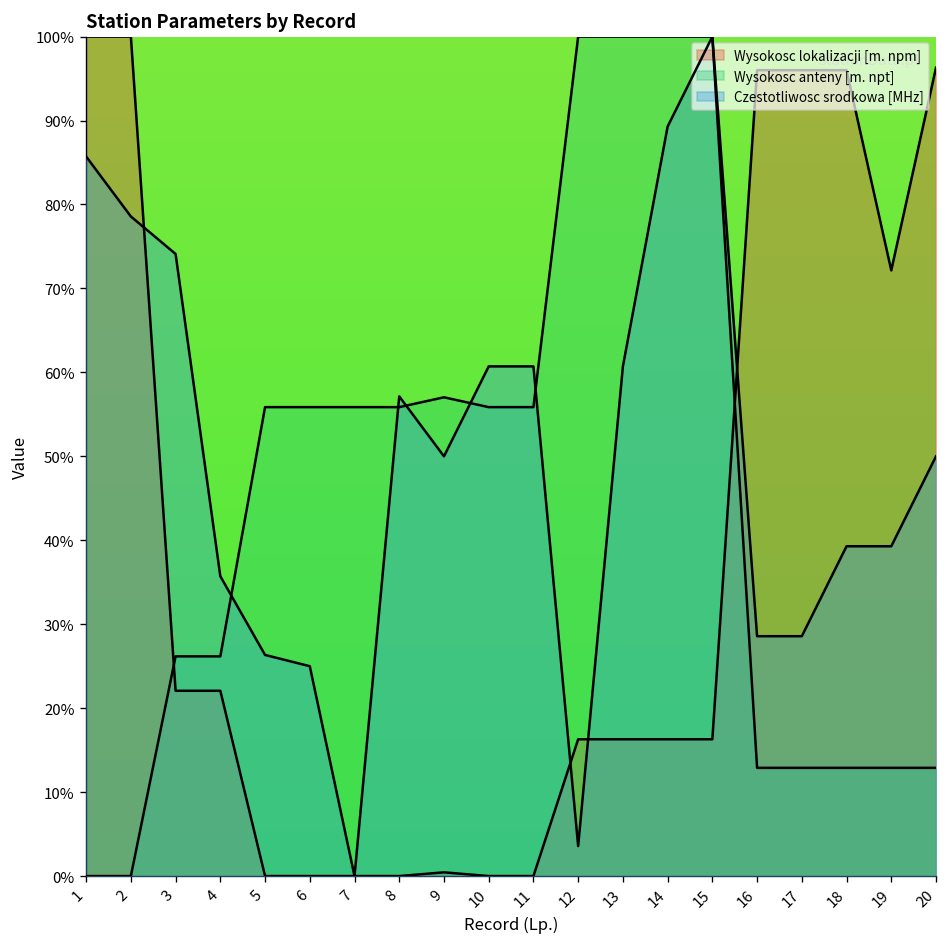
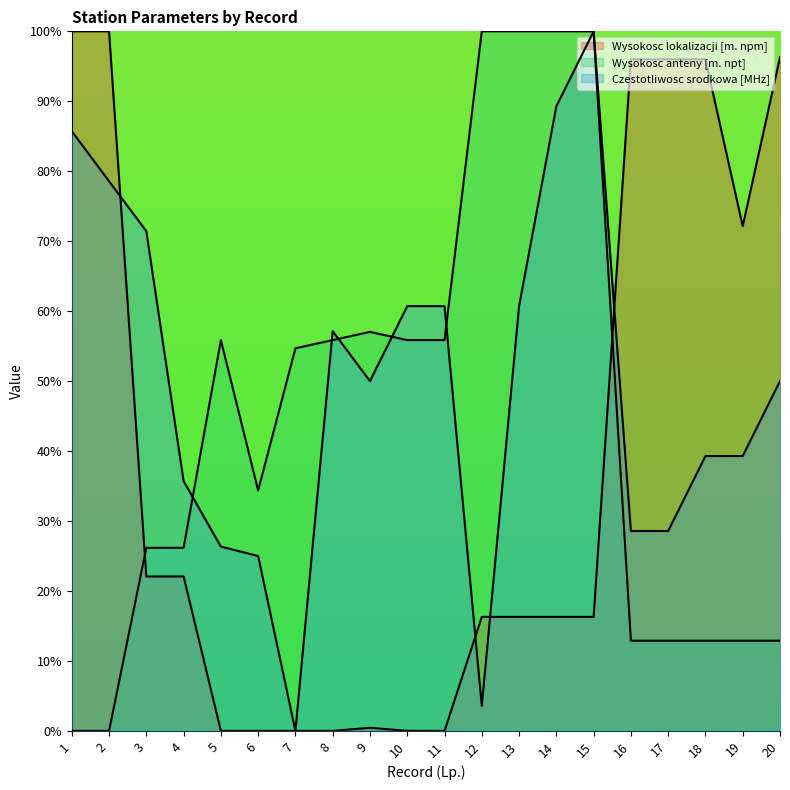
Czestotliwosc srodkowa [MHz], 3: 74% -> 71%
Wysokosc anteny [m. npt], 6: 56% -> 34%
Wysokosc anteny [m. npt], 7: 56% -> 55%
